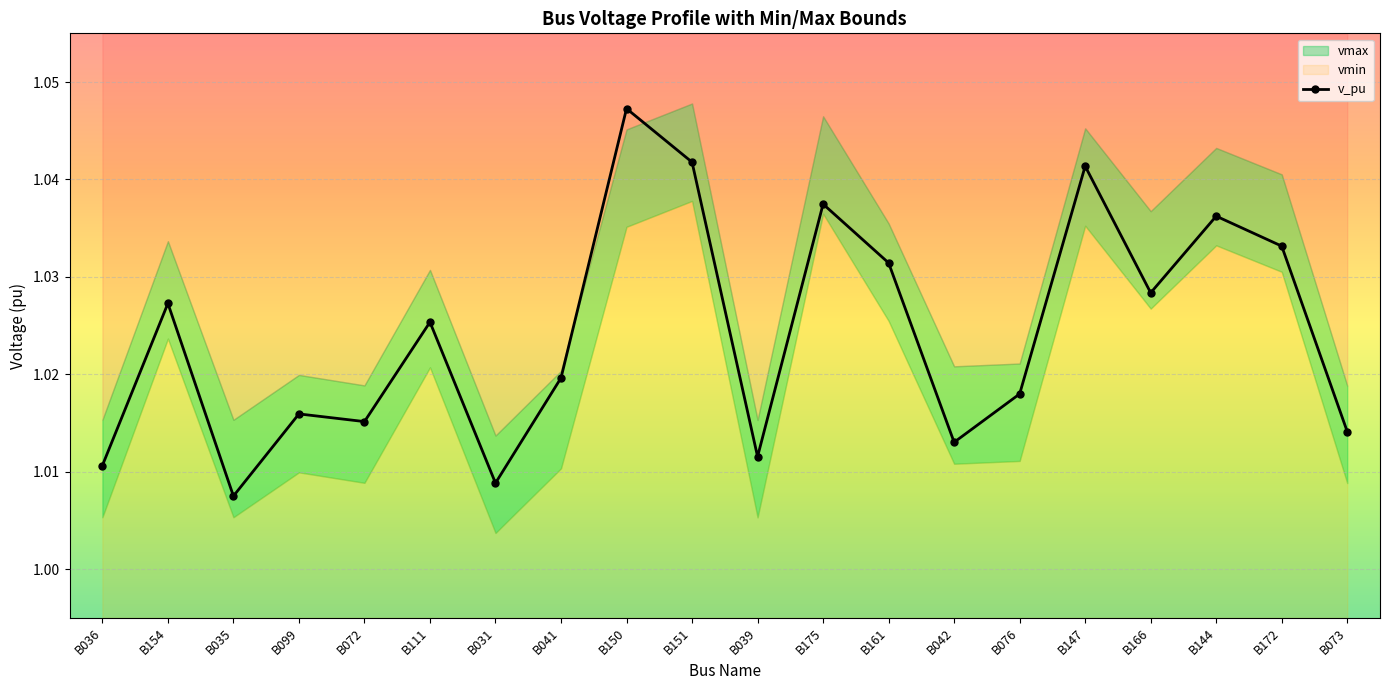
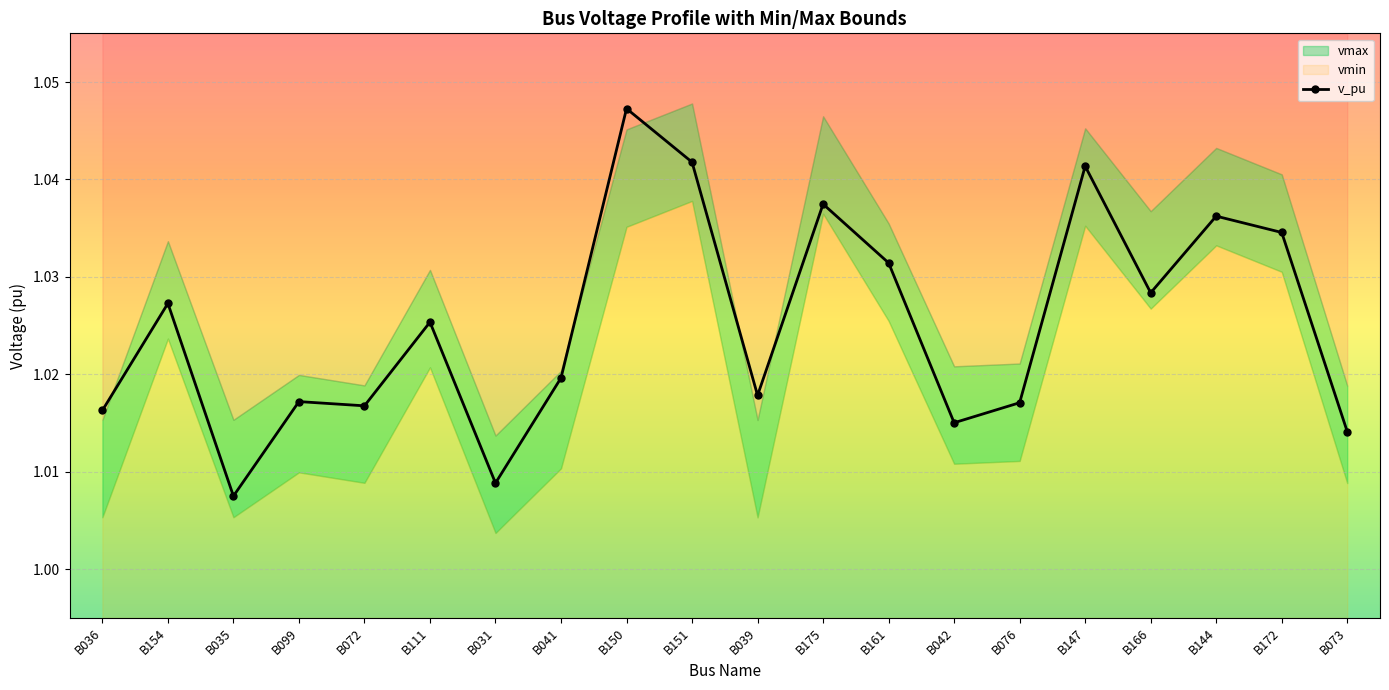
v_pu, B036: 1.011 -> 1.016
v_pu, B099: 1.016 -> 1.017
v_pu, B072: 1.015 -> 1.017
v_pu, B039: 1.012 -> 1.018
v_pu, B042: 1.013 -> 1.015
v_pu, B076: 1.018 -> 1.017
v_pu, B172: 1.033 -> 1.035
